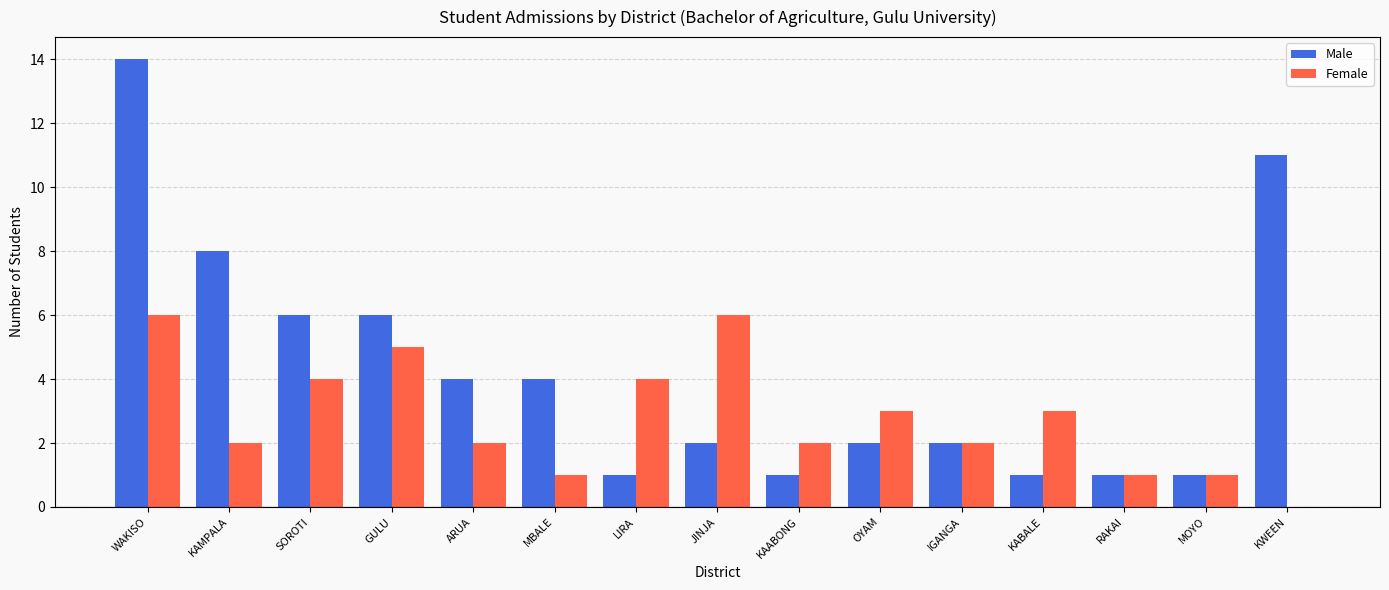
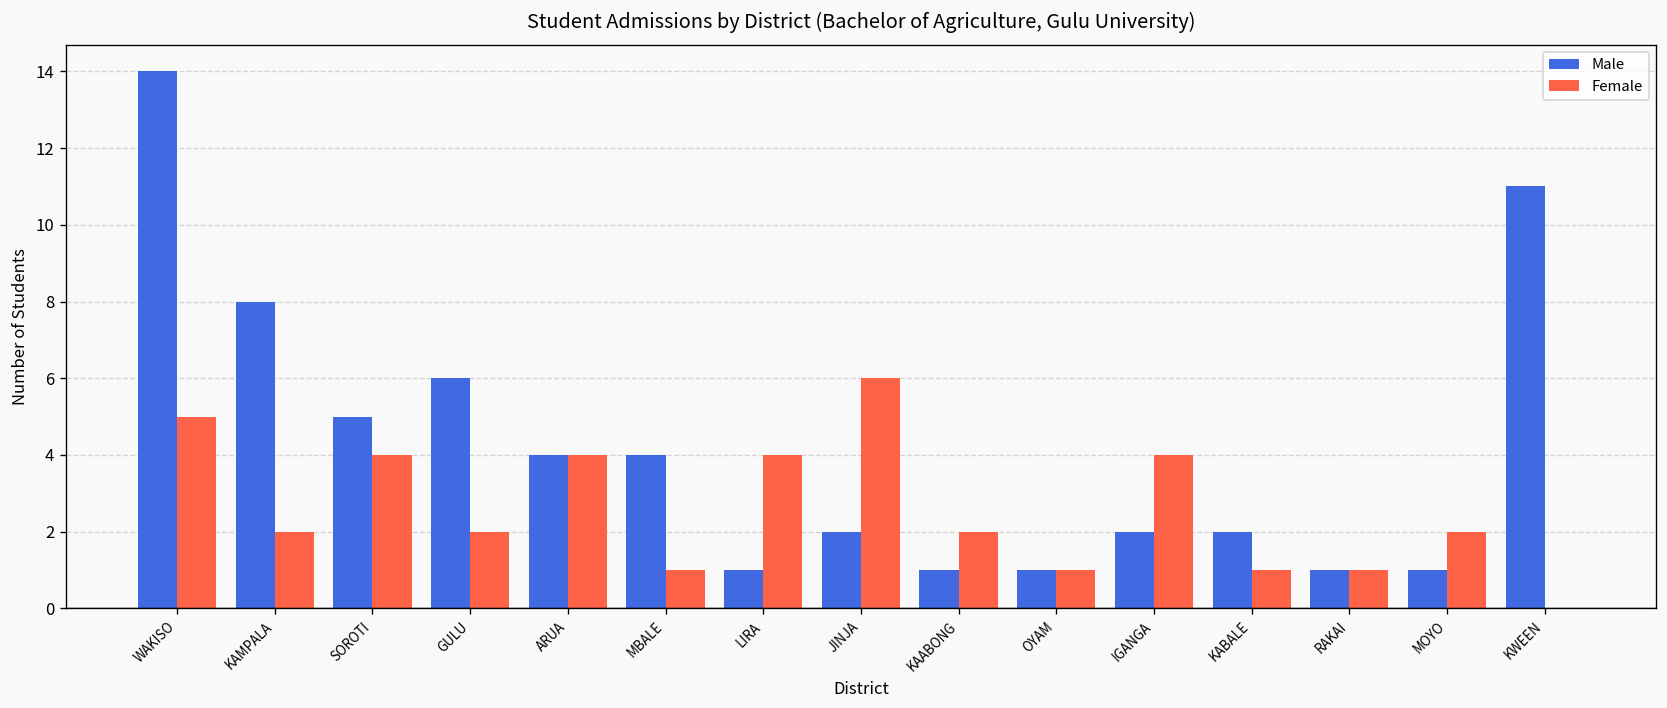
Female, WAKISO: 6 -> 5
Male, SOROTI: 6 -> 5
Female, GULU: 5 -> 2
Female, ARUA: 2 -> 4
Male, OYAM: 2 -> 1
Female, OYAM: 3 -> 1
Female, IGANGA: 2 -> 4
Male, KABALE: 1 -> 2
Female, KABALE: 3 -> 1
Female, MOYO: 1 -> 2
